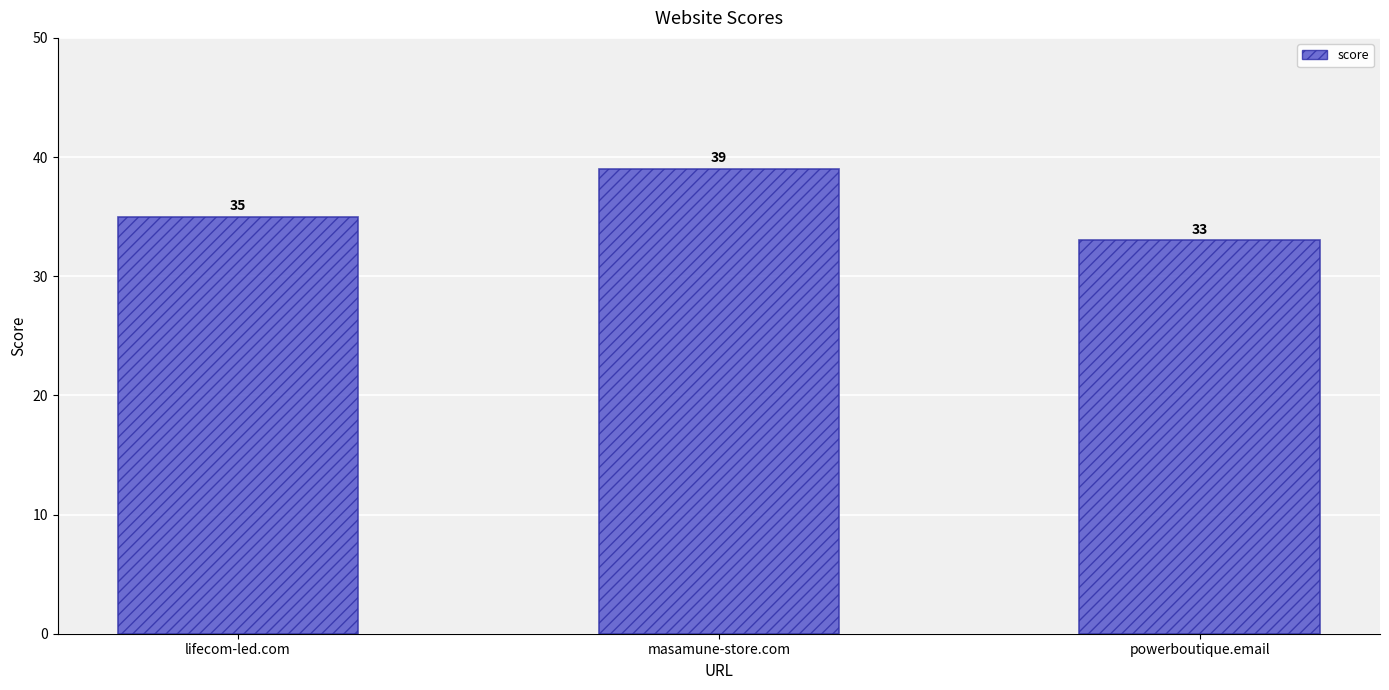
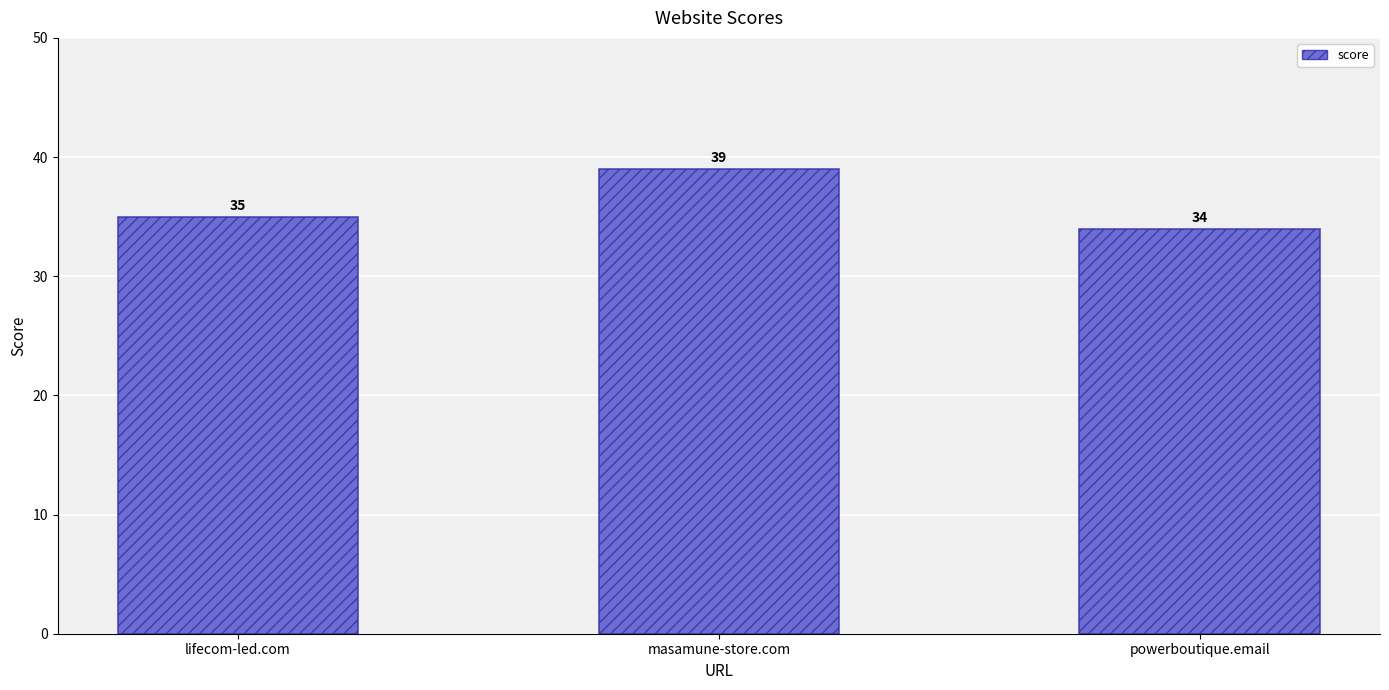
powerboutique.email: 33 -> 34
